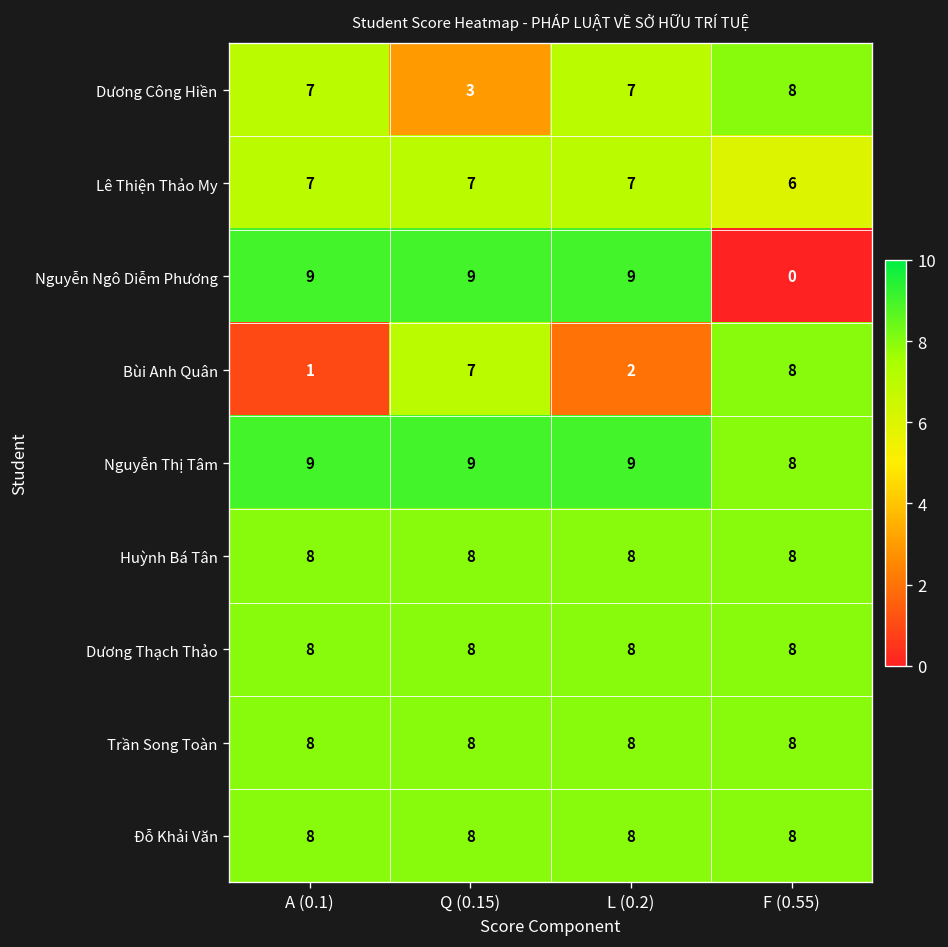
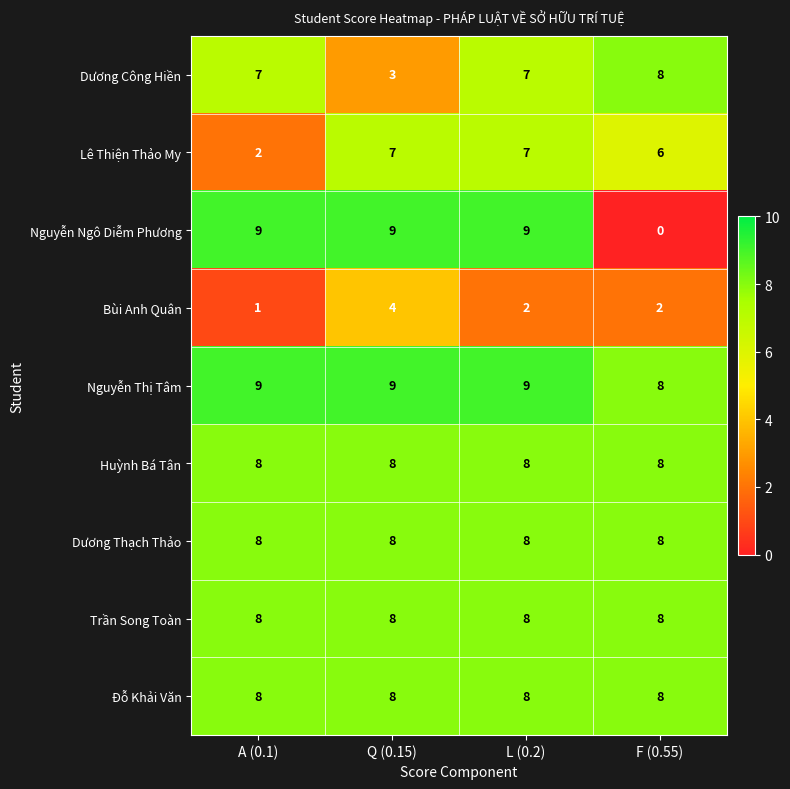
Lê Thiện Thảo My, A (0.1): 7 -> 2
Bùi Anh Quân, Q (0.15): 7 -> 4
Bùi Anh Quân, F (0.55): 8 -> 2
